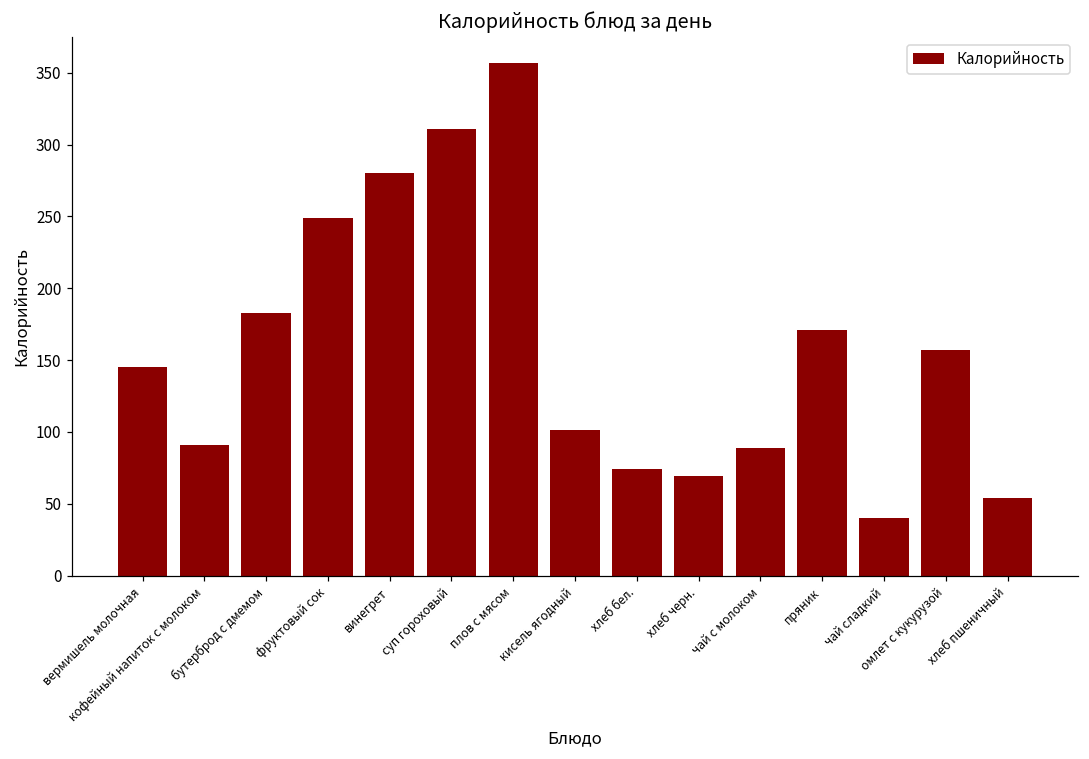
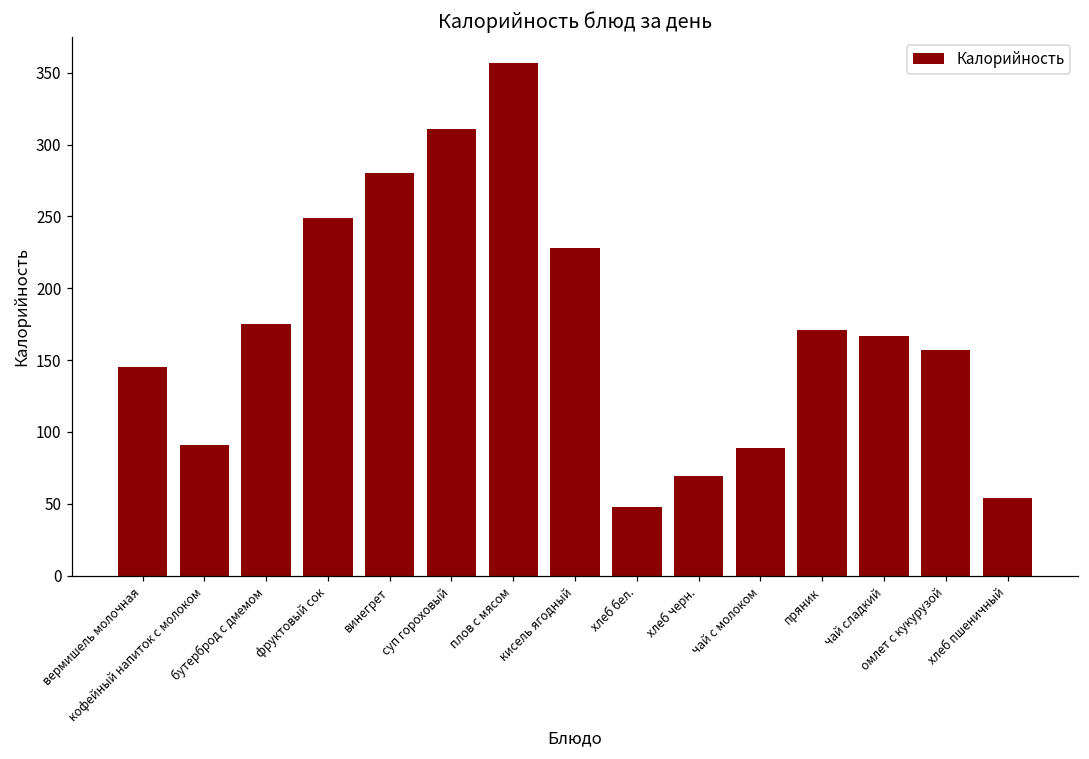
бутерброд с дмемом: 183 -> 175
кисель ягодный: 101 -> 228
хлеб бел.: 74 -> 48
чай сладкий: 40 -> 167
